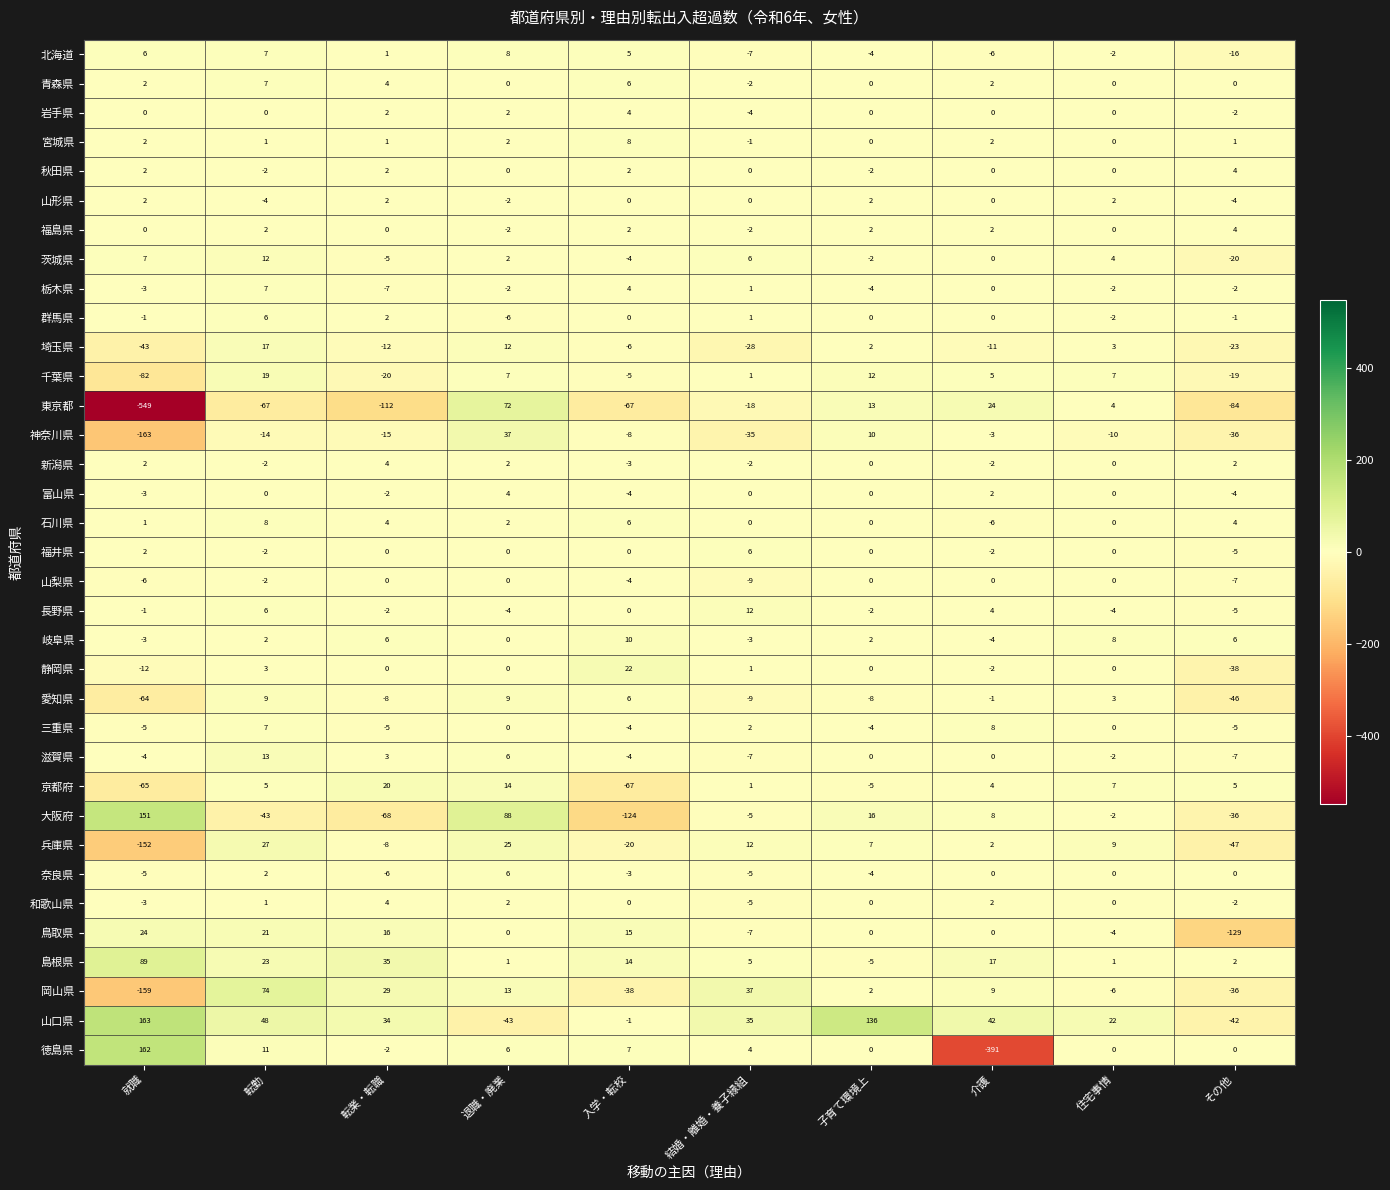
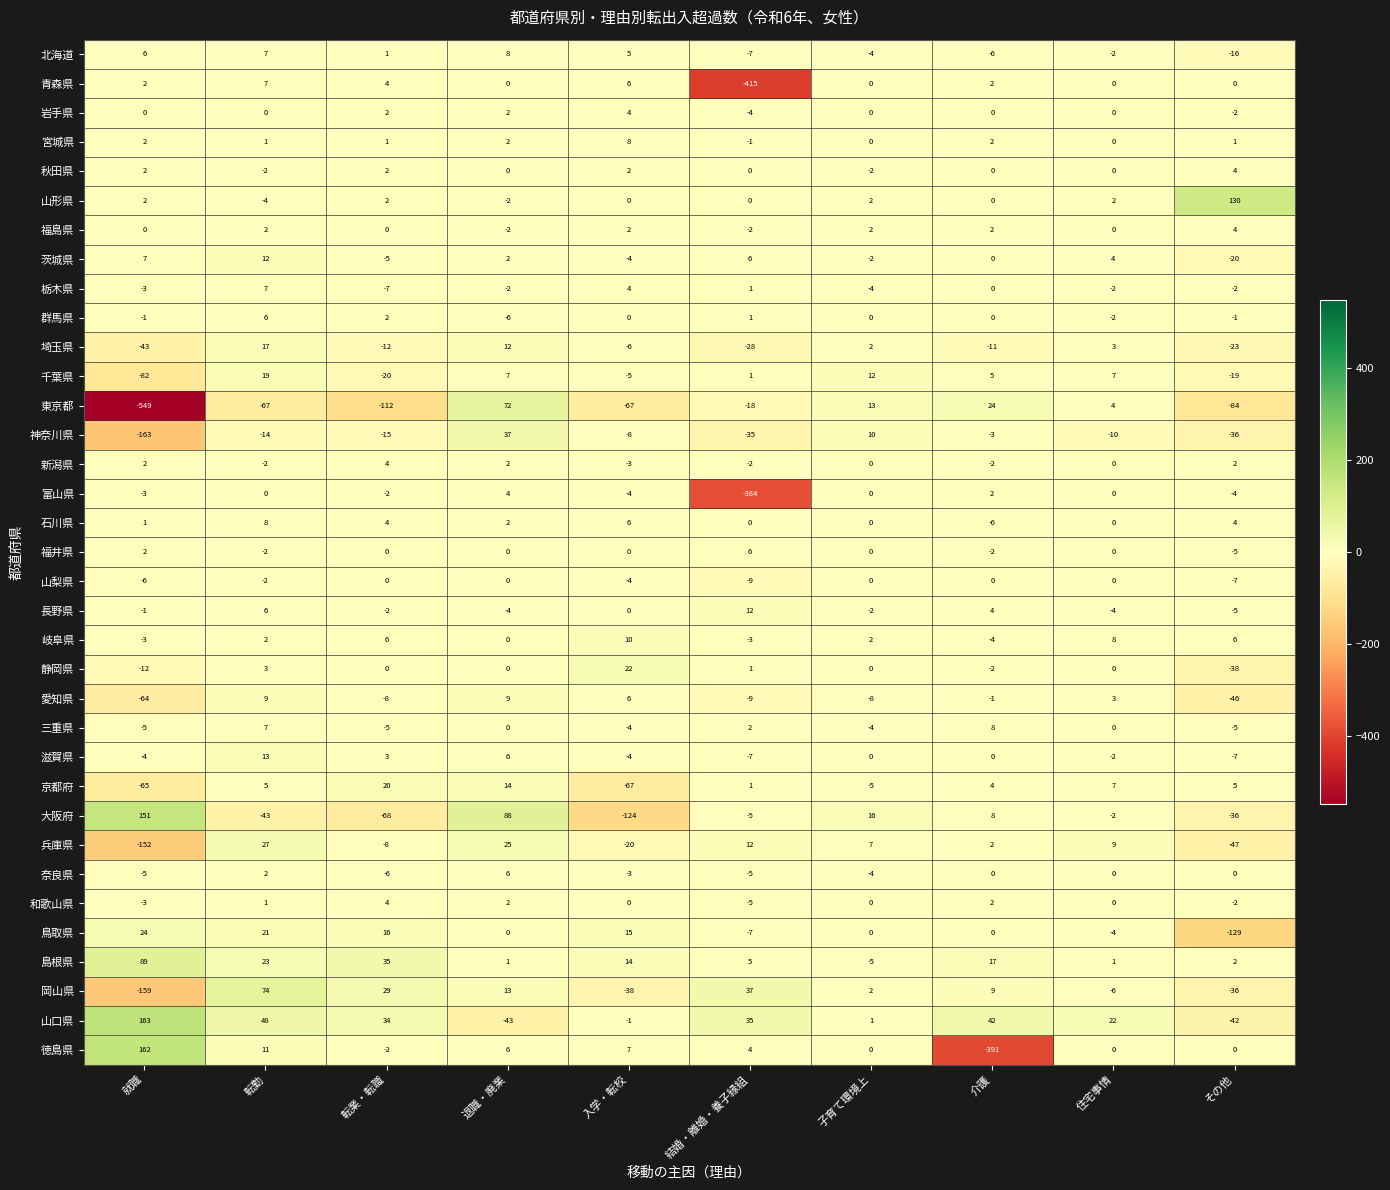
青森県, 結婚・離婚・養子縁組: -2 -> -415
山形県, その他: -4 -> 130
富山県, 結婚・離婚・養子縁組: 0 -> -384
山口県, 子育て環境上: 136 -> 1
